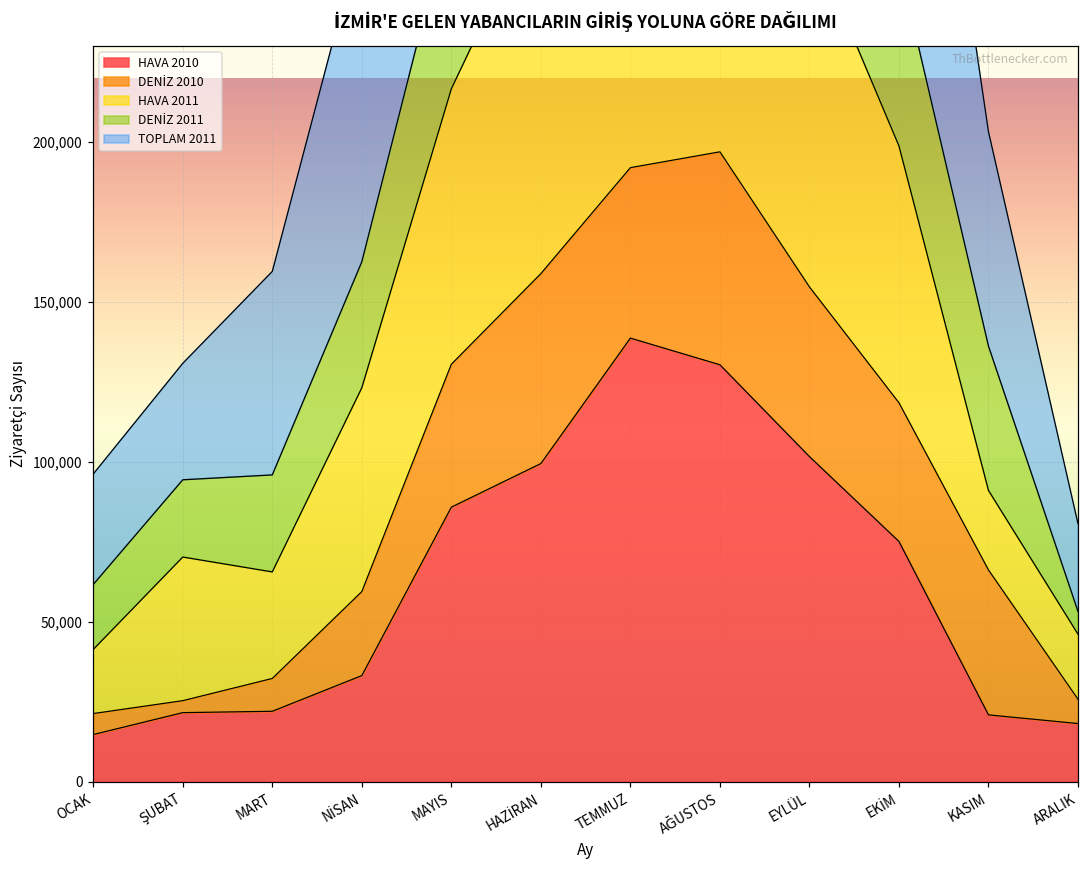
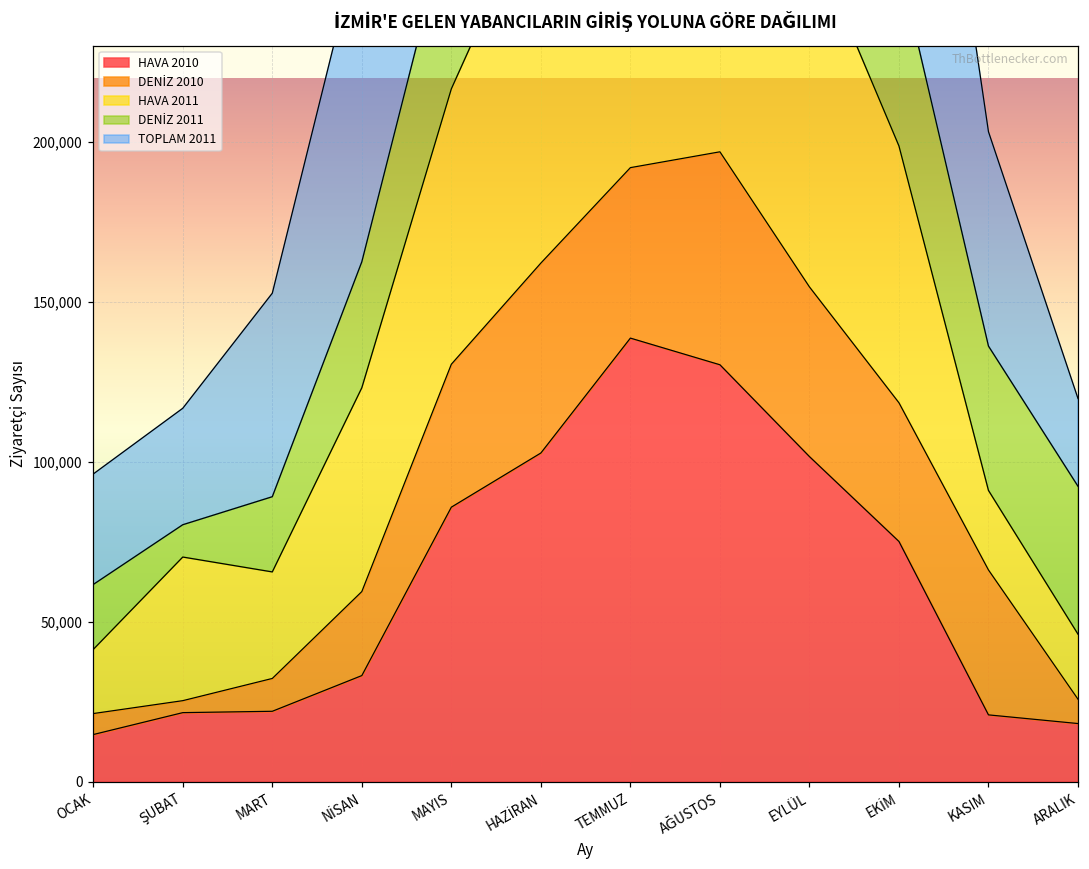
DENİZ 2011, ŞUBAT: 24,000 -> 10,000
DENİZ 2011, MART: 30,000 -> 24,000
HAVA 2010, HAZİRAN: 99,000 -> 103,000
DENİZ 2011, ARALIK: 7,000 -> 46,000
